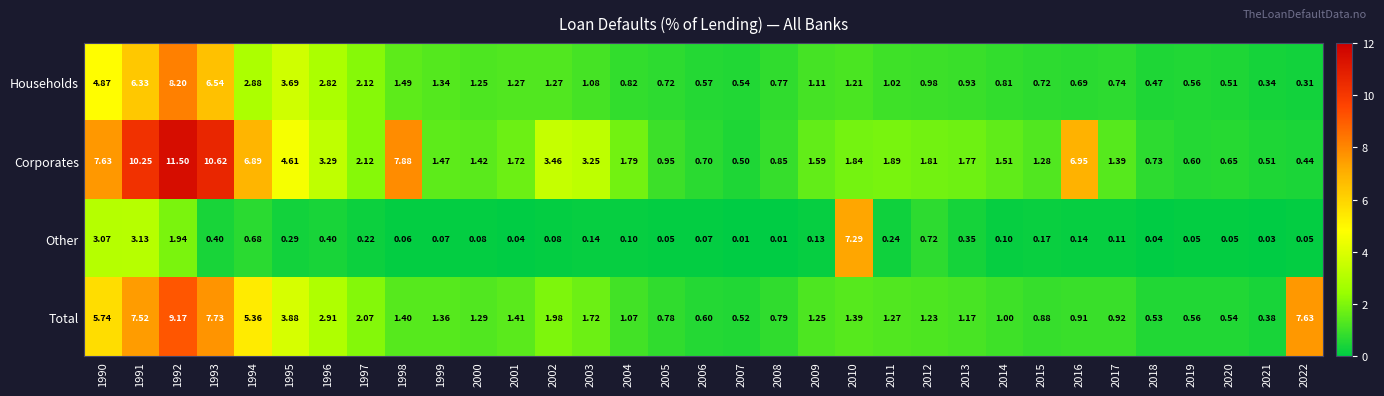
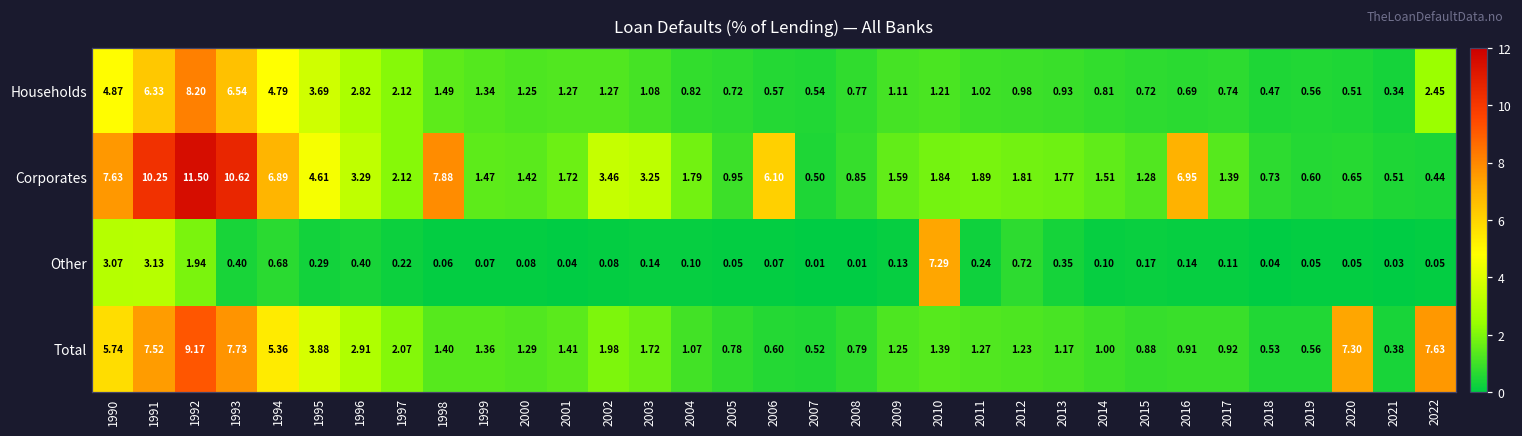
Households, 1994: 2.88 -> 4.79
Households, 2022: 0.31 -> 2.45
Corporates, 2006: 0.70 -> 6.10
Total, 2020: 0.54 -> 7.30
